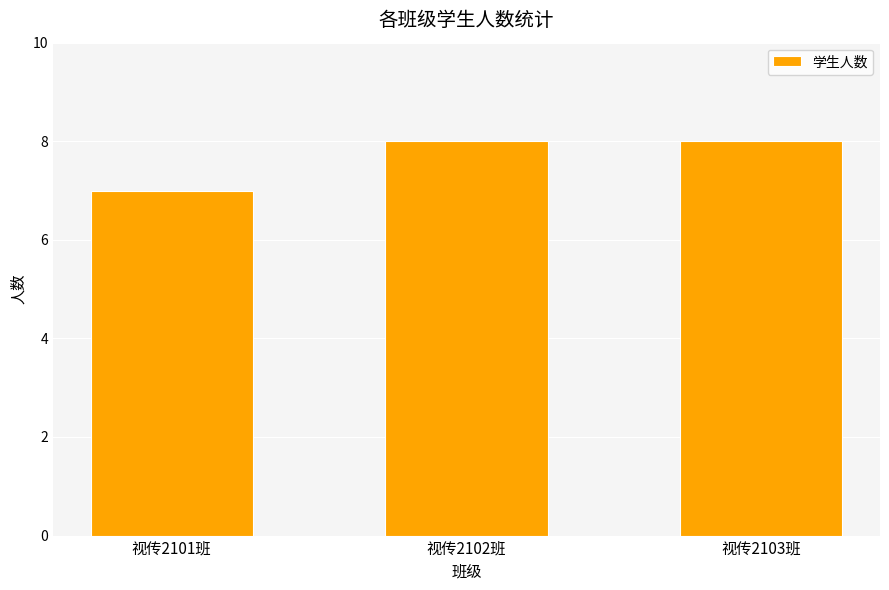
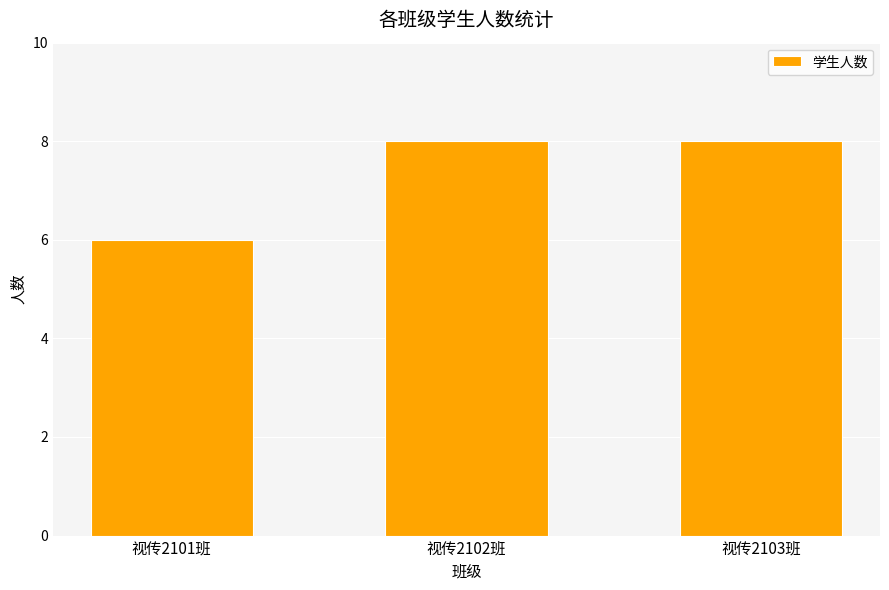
视传2101班: 7 -> 6
